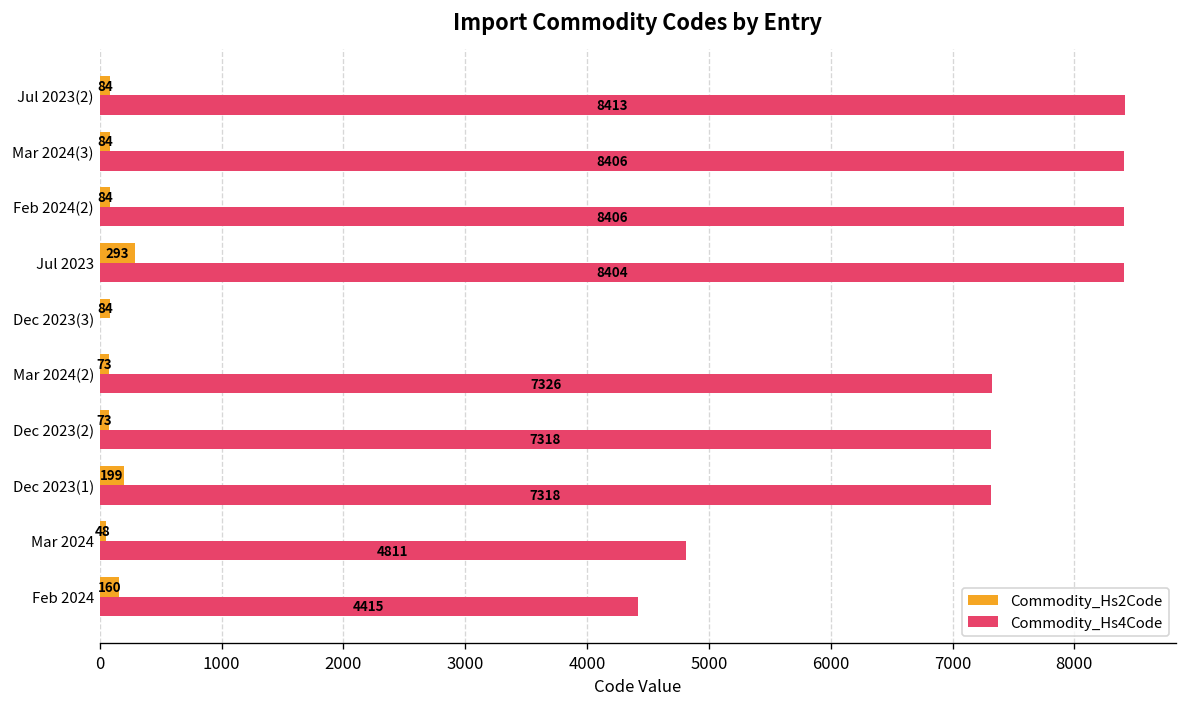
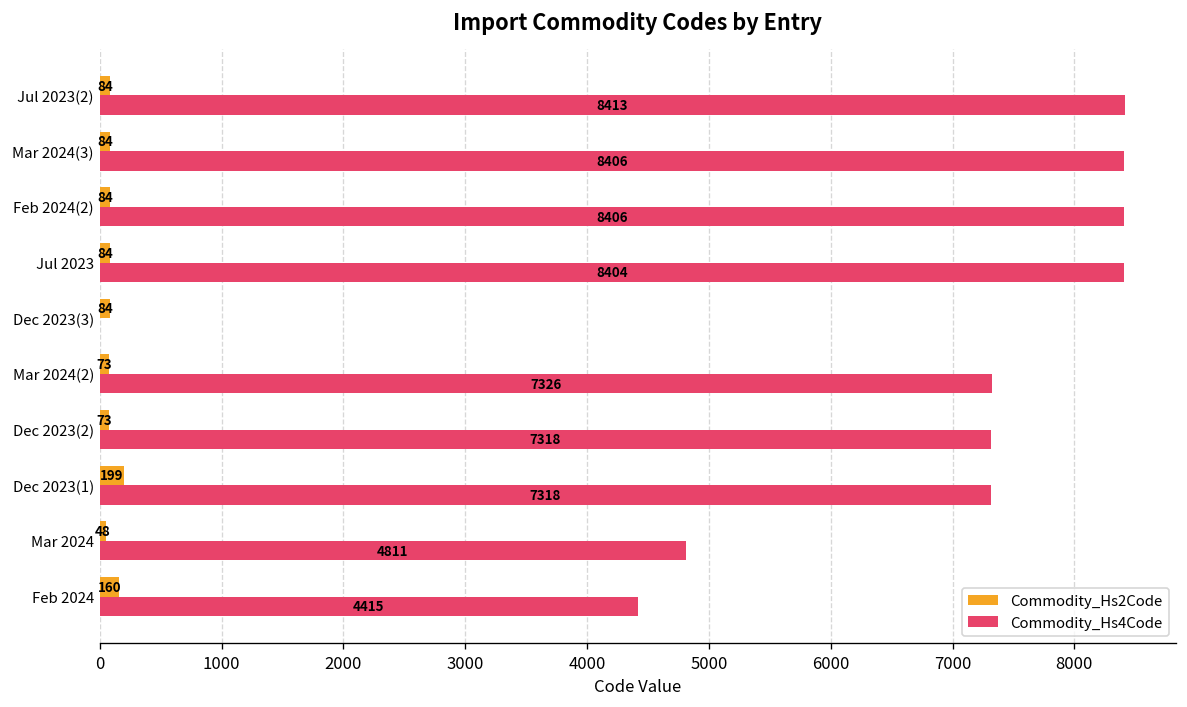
Commodity_Hs2Code, Jul 2023: 293 -> 84
